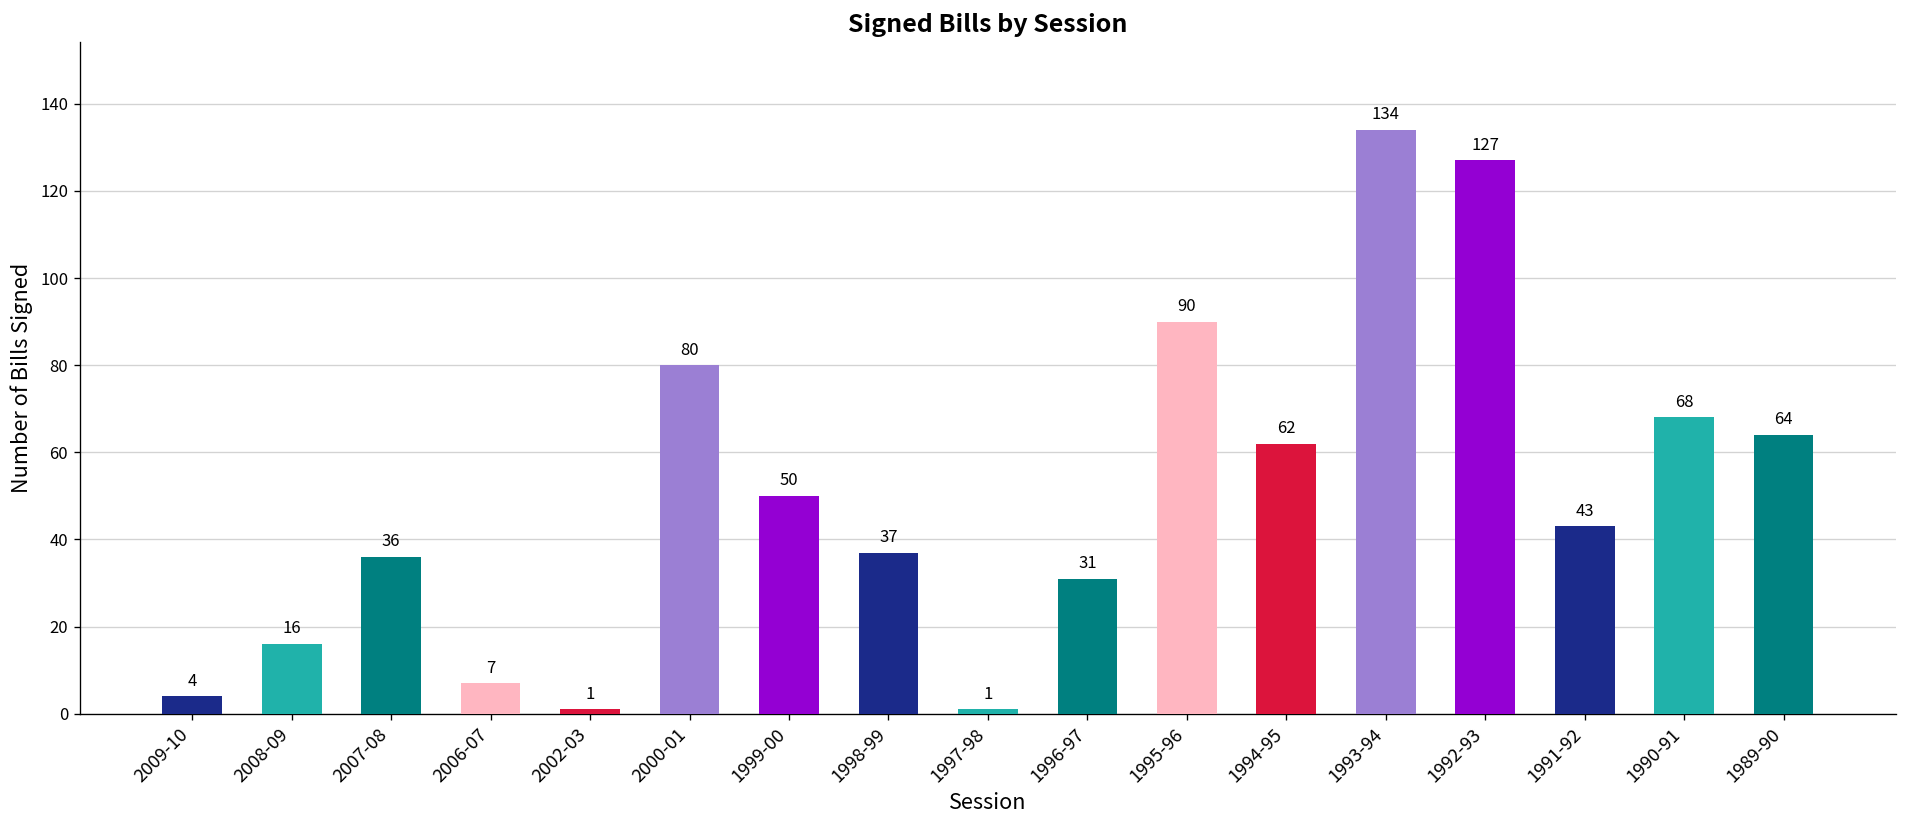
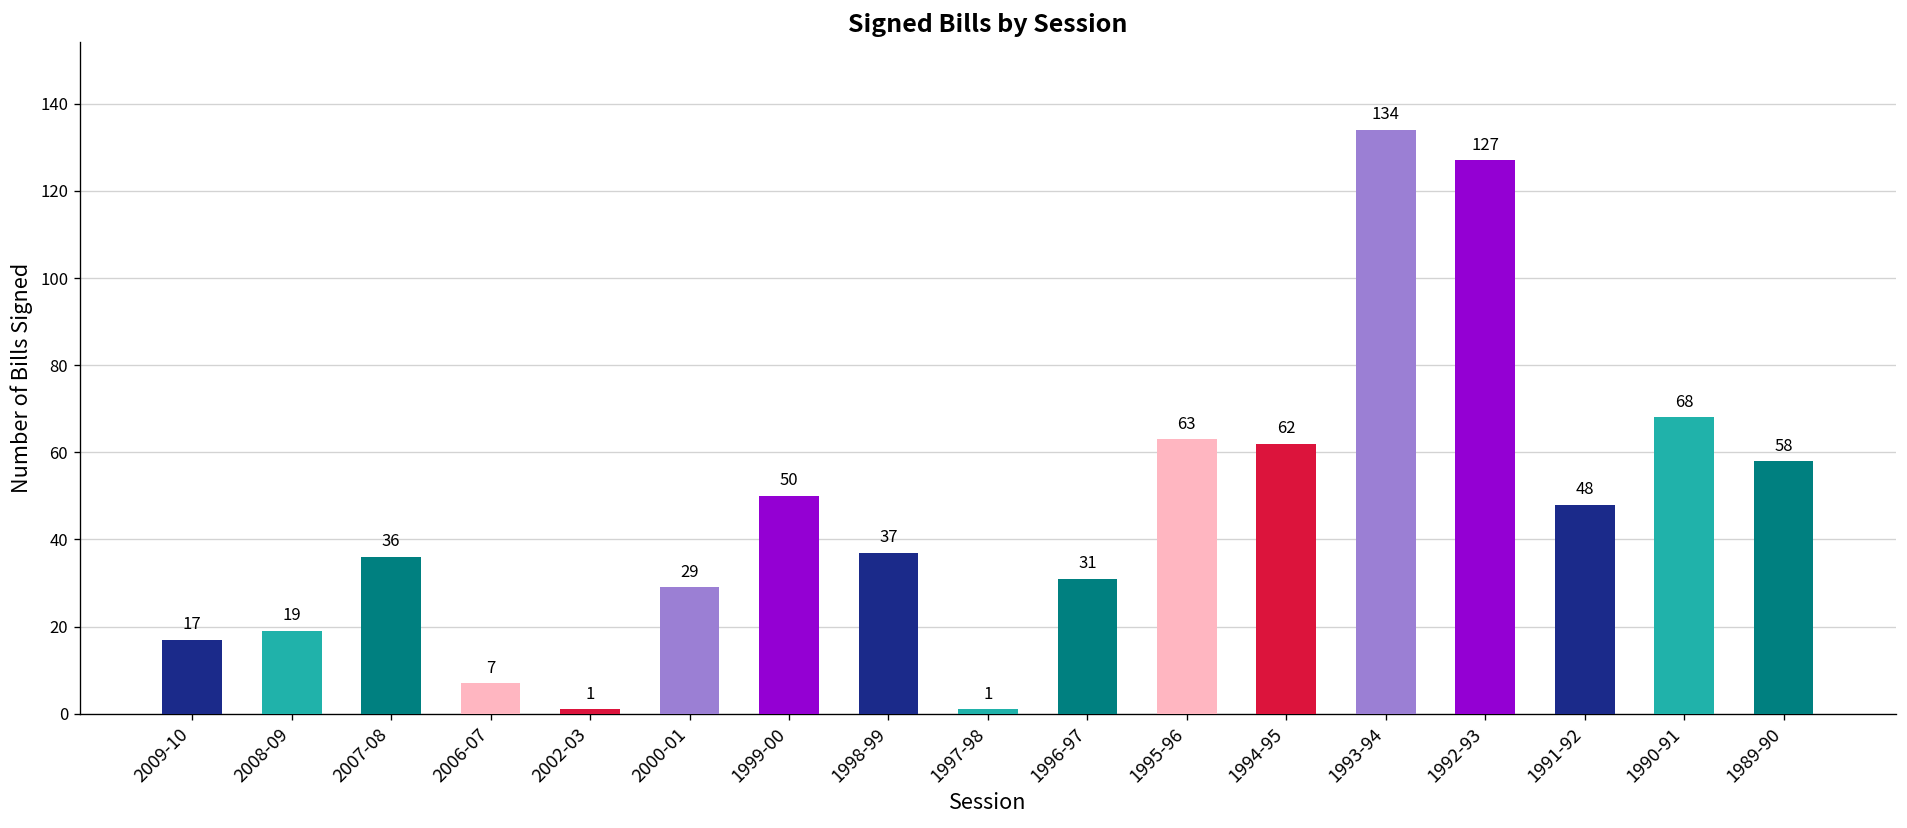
2009-10: 4 -> 17
2008-09: 16 -> 19
2000-01: 80 -> 29
1995-96: 90 -> 63
1991-92: 43 -> 48
1989-90: 64 -> 58
